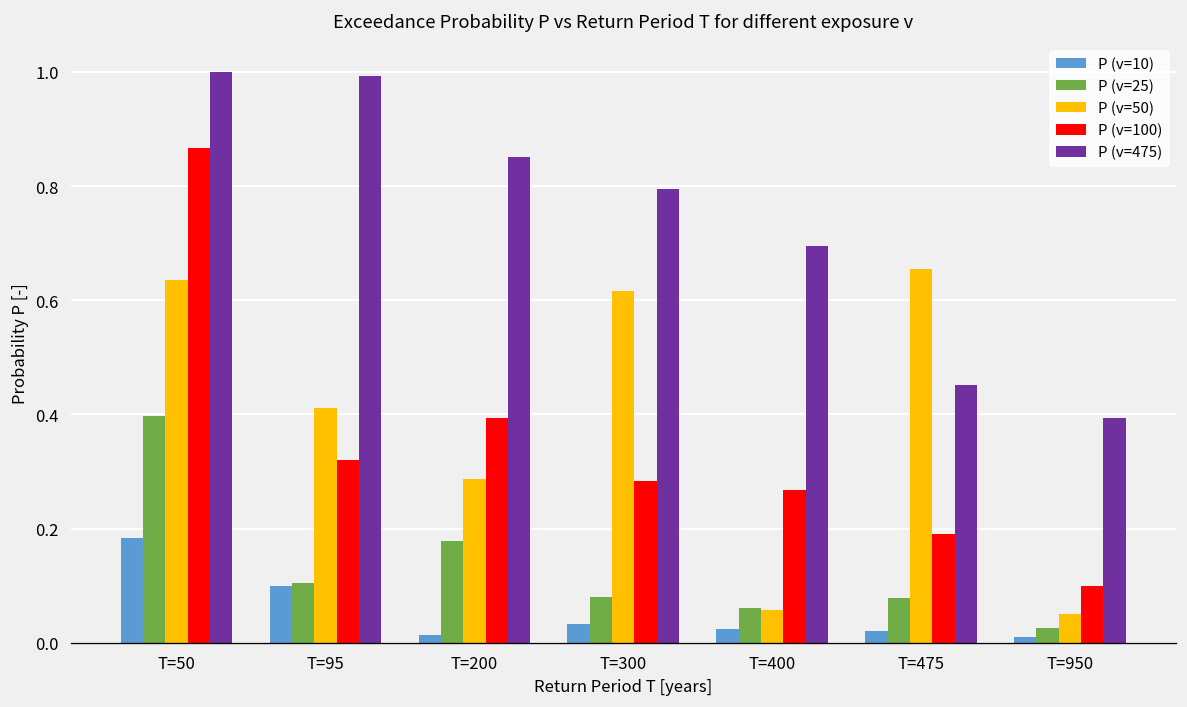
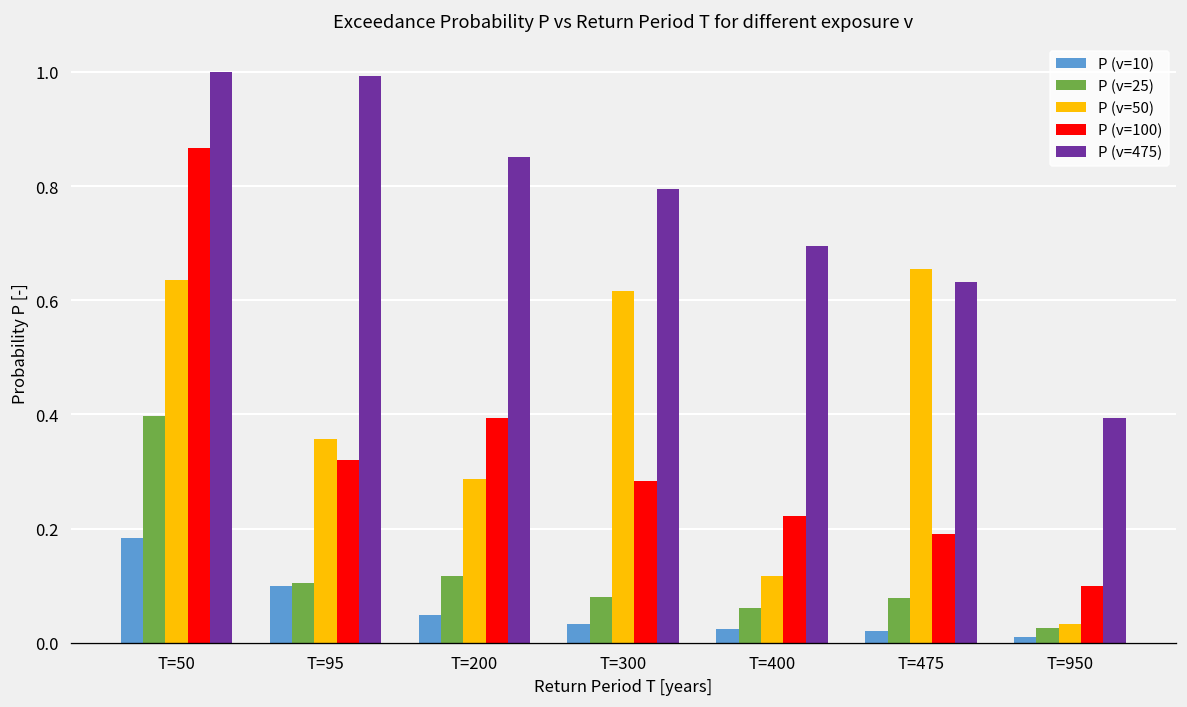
P (v=50), T=95: 0.41 -> 0.36
P (v=10), T=200: 0.01 -> 0.05
P (v=25), T=200: 0.18 -> 0.12
P (v=50), T=400: 0.06 -> 0.12
P (v=100), T=400: 0.27 -> 0.22
P (v=475), T=475: 0.45 -> 0.63
P (v=50), T=950: 0.05 -> 0.03
